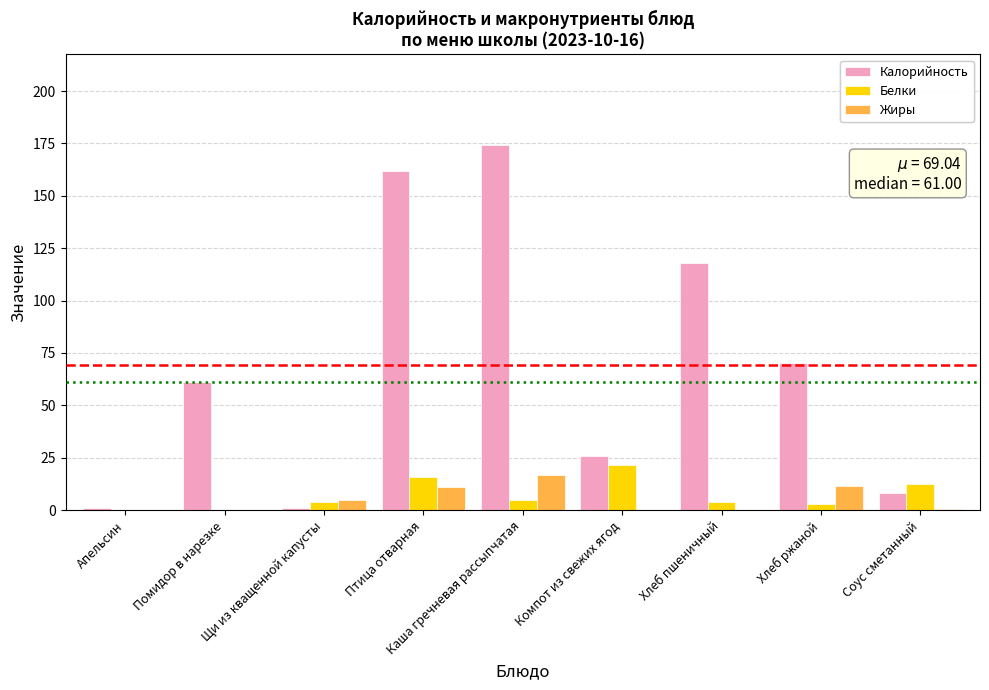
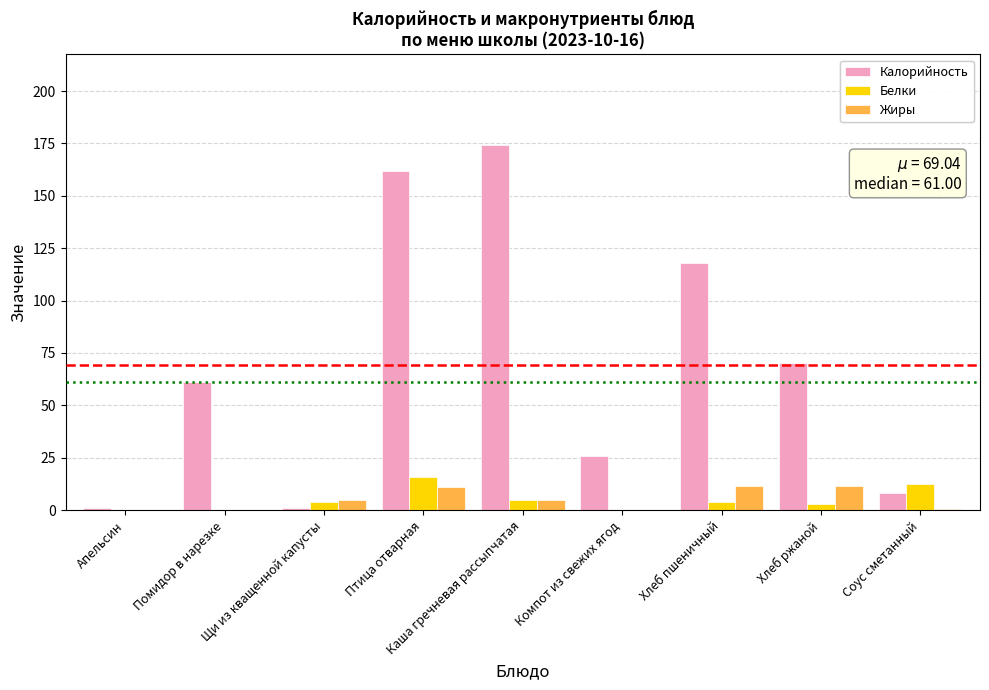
Жиры, Каша гречневая рассыпчатая: 17 -> 5
Белки, Компот из свежих ягод: 21 -> 0
Жиры, Хлеб пшеничный: 0 -> 12
